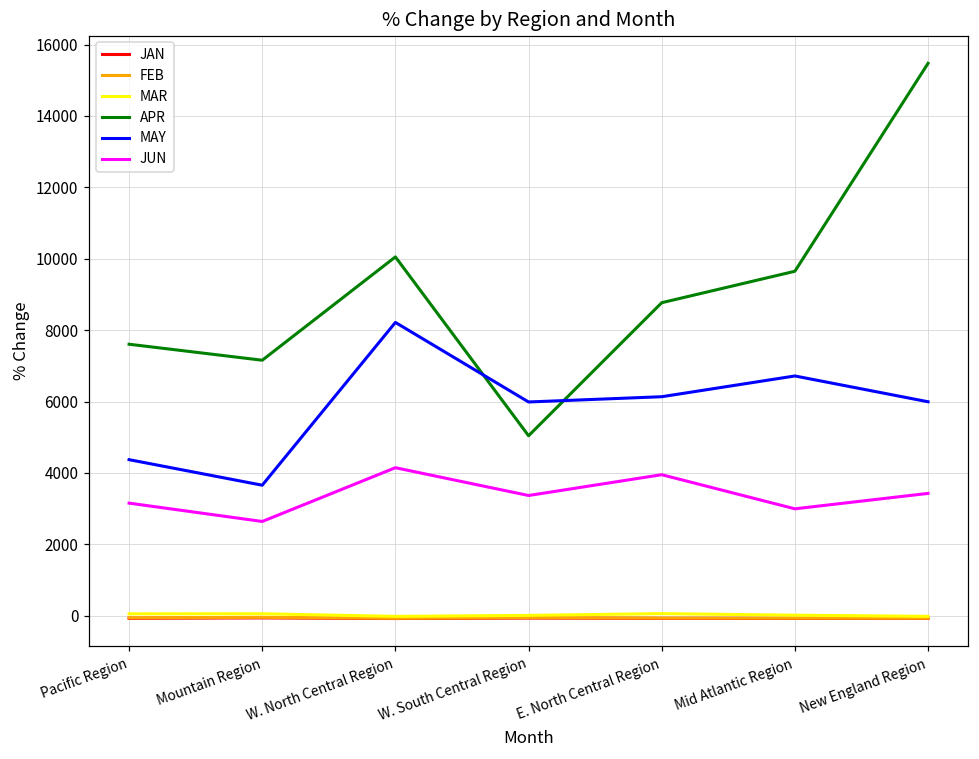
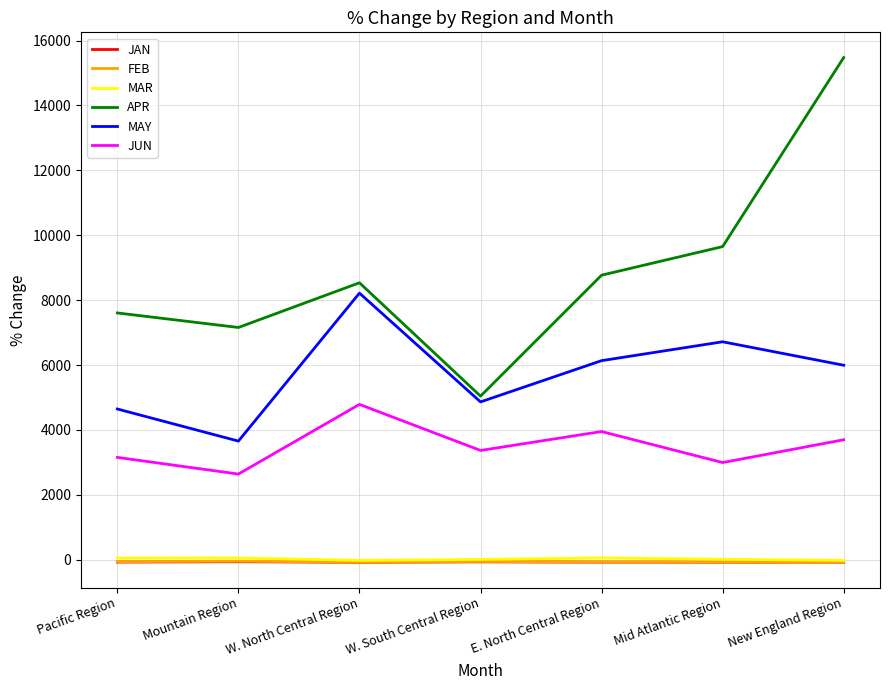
MAY, Pacific Region: 4400 -> 4600
APR, W. North Central Region: 10100 -> 8500
JUN, W. North Central Region: 4100 -> 4800
MAY, W. South Central Region: 6000 -> 4900
JUN, New England Region: 3400 -> 3700
